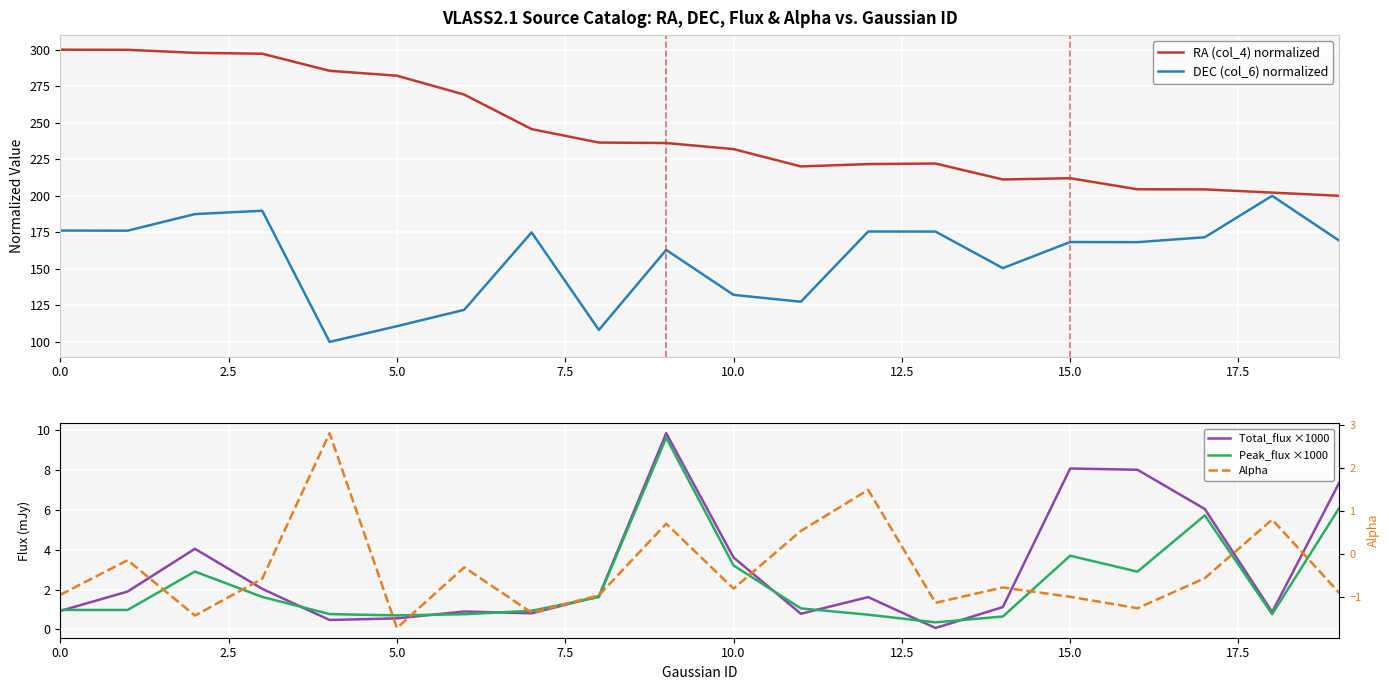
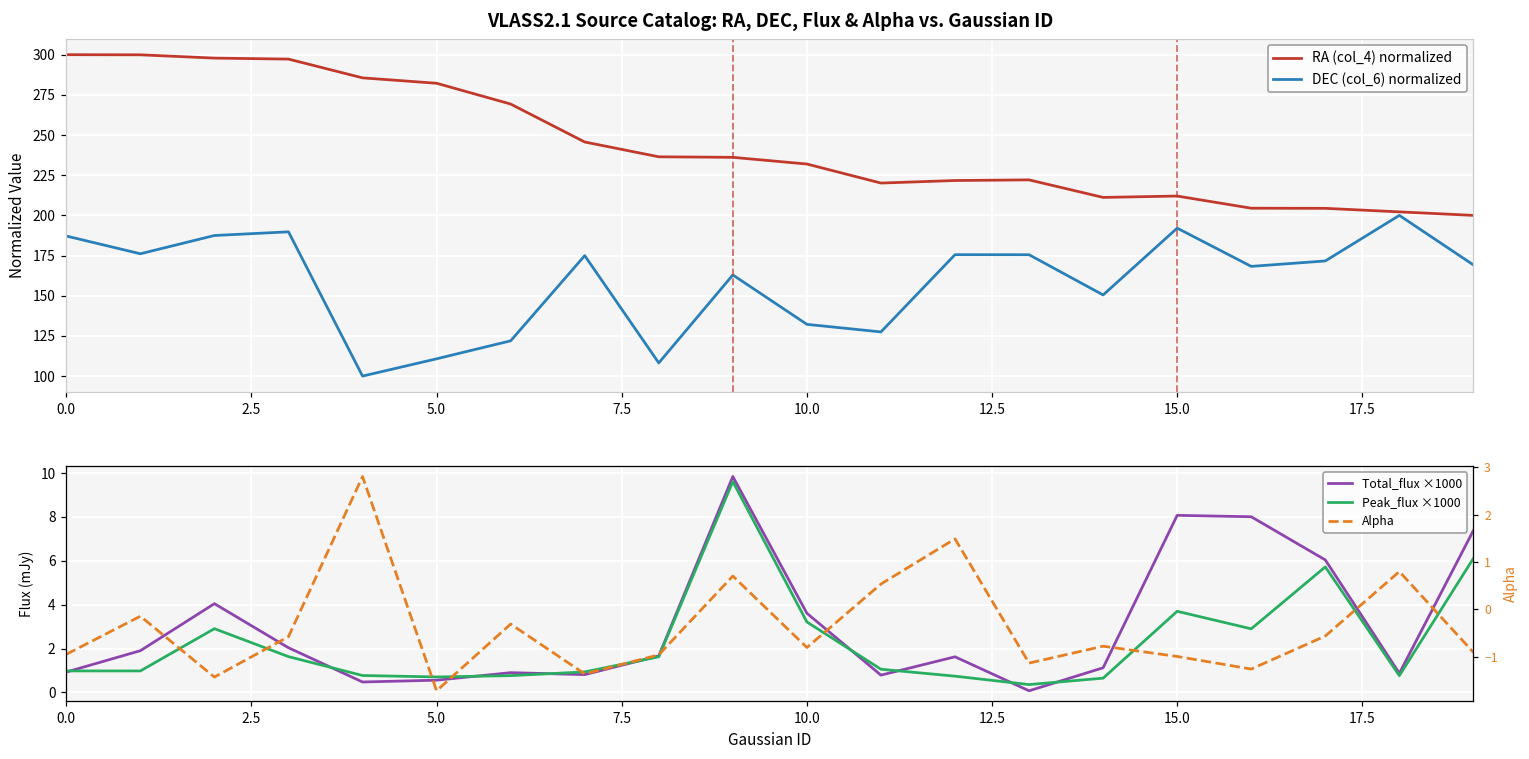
VLASS2.1 Source Catalog: RA, DEC, Flux & Alpha vs. Gaussian ID, DEC (col_6) normalized, 0.0: 176 -> 187
VLASS2.1 Source Catalog: RA, DEC, Flux & Alpha vs. Gaussian ID, DEC (col_6) normalized, 15.0: 168 -> 192
